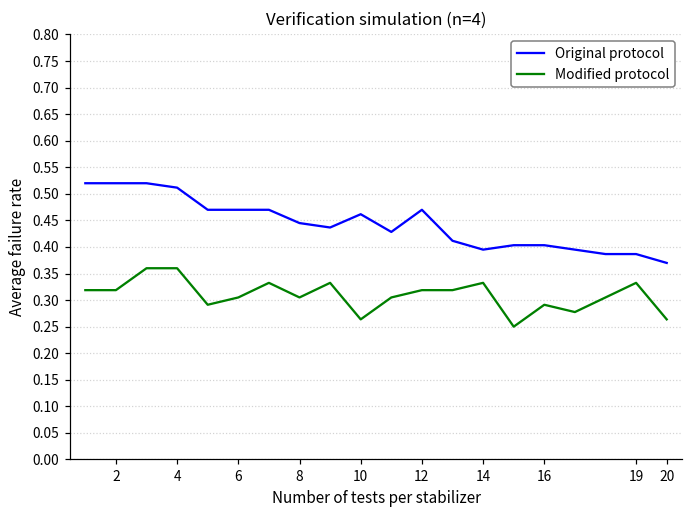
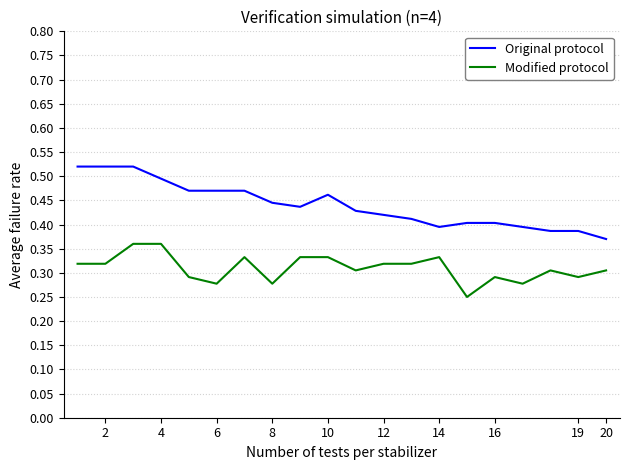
Original protocol, 4: 0.51 -> 0.50
Modified protocol, 6: 0.31 -> 0.28
Modified protocol, 8: 0.31 -> 0.28
Modified protocol, 10: 0.26 -> 0.33
Original protocol, 12: 0.47 -> 0.42
Modified protocol, 19: 0.33 -> 0.29
Modified protocol, 20: 0.26 -> 0.31
